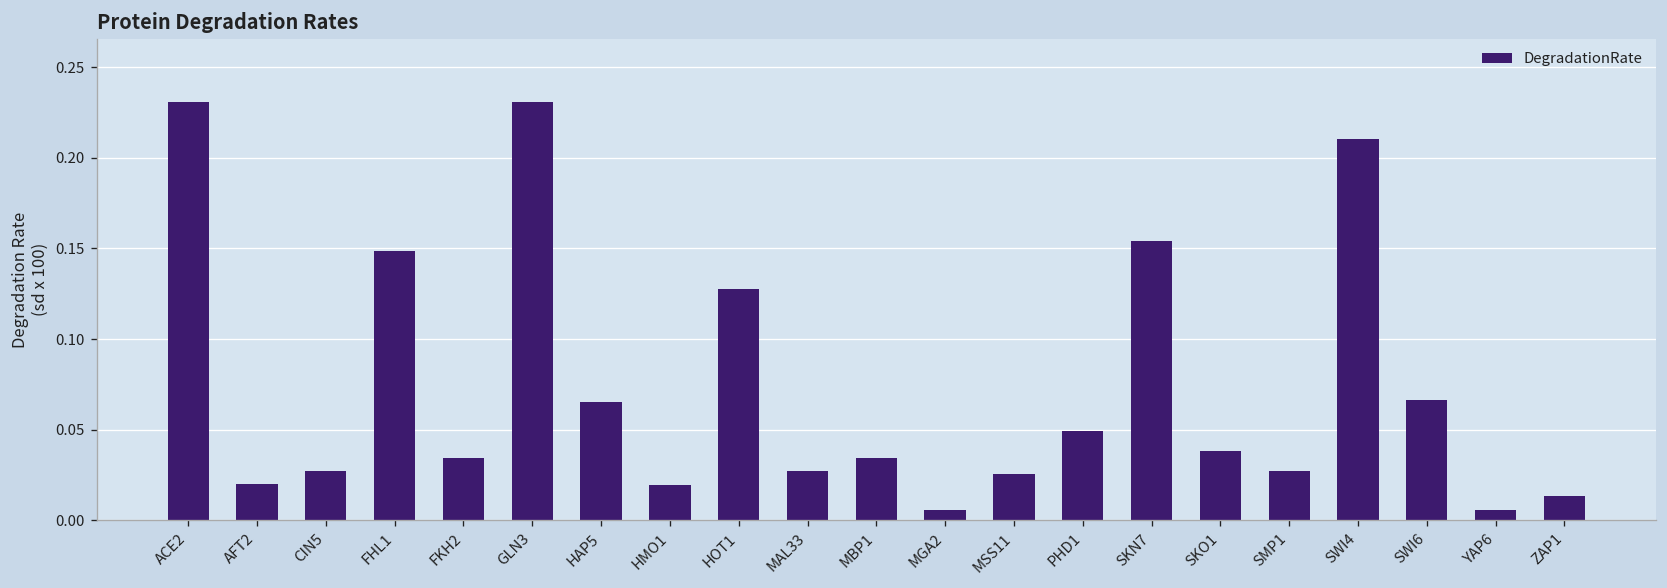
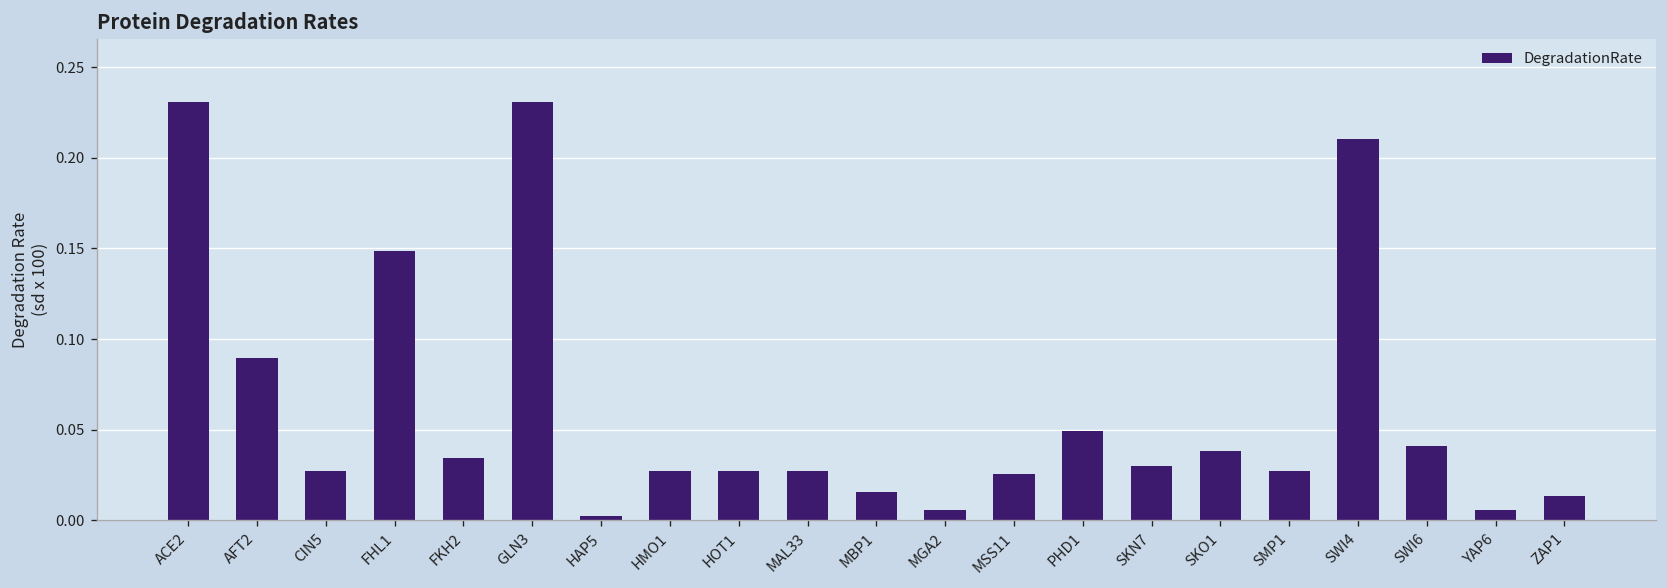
AFT2: 0.020 -> 0.090
HAP5: 0.065 -> 0.002
HMO1: 0.020 -> 0.027
HOT1: 0.128 -> 0.027
MBP1: 0.035 -> 0.016
SKN7: 0.154 -> 0.030
SWI6: 0.067 -> 0.041
